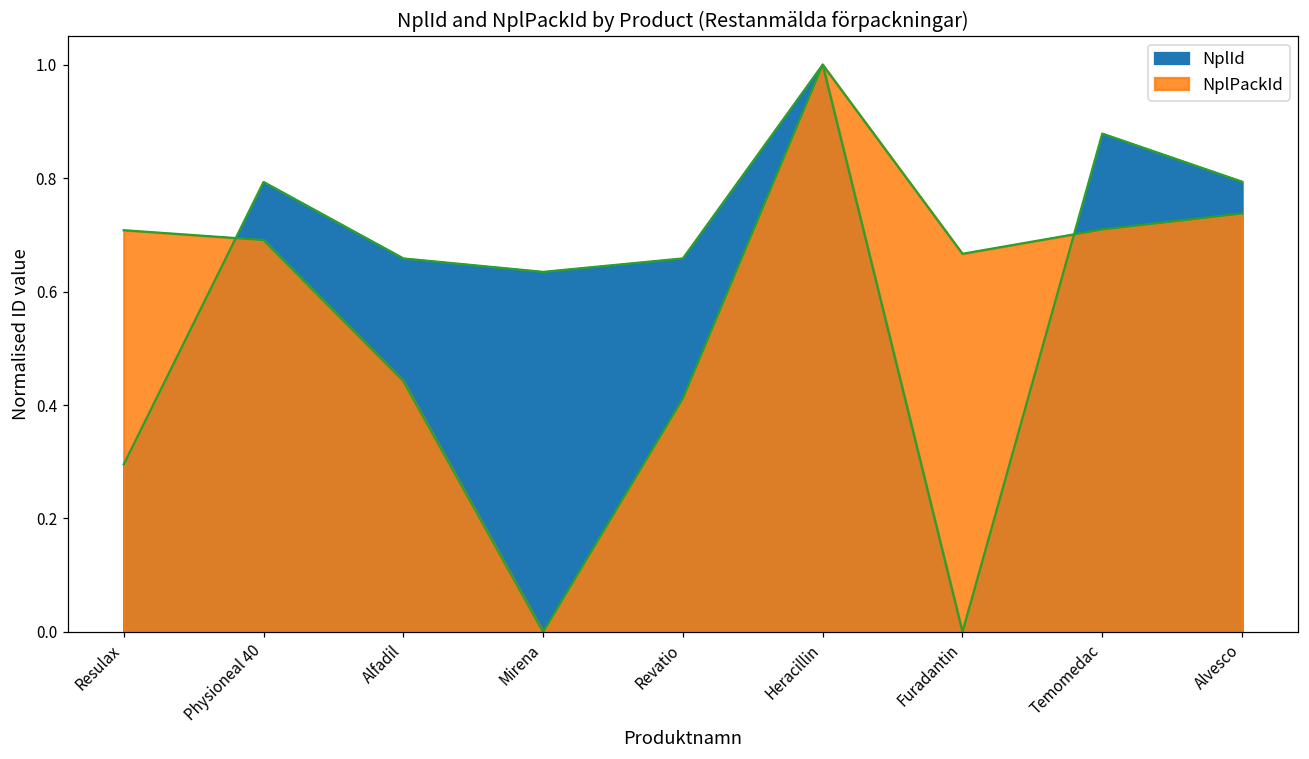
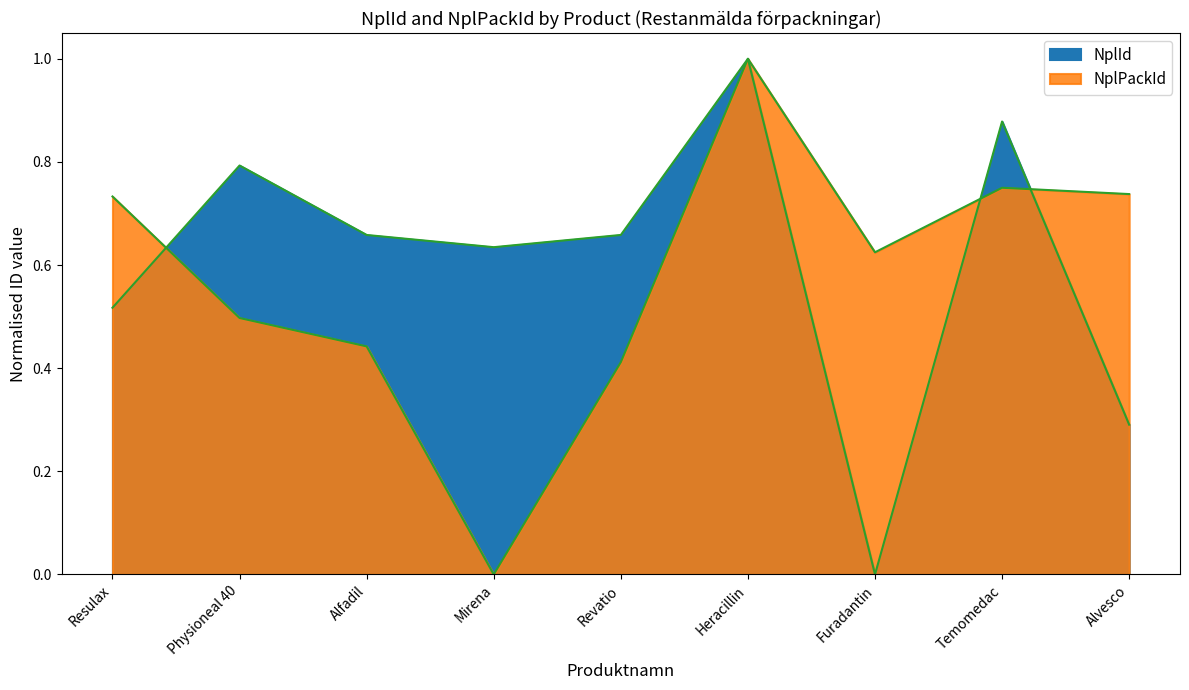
NplId, Resulax: 0.30 -> 0.52
NplPackId, Resulax: 0.71 -> 0.73
NplPackId, Physioneal 40: 0.69 -> 0.50
NplPackId, Furadantin: 0.67 -> 0.62
NplPackId, Temomedac: 0.71 -> 0.75
NplId, Alvesco: 0.79 -> 0.29
